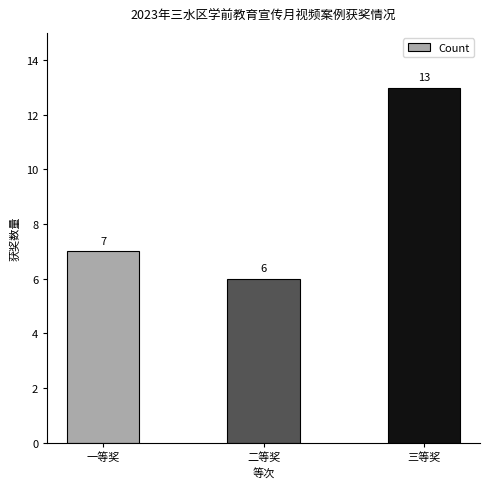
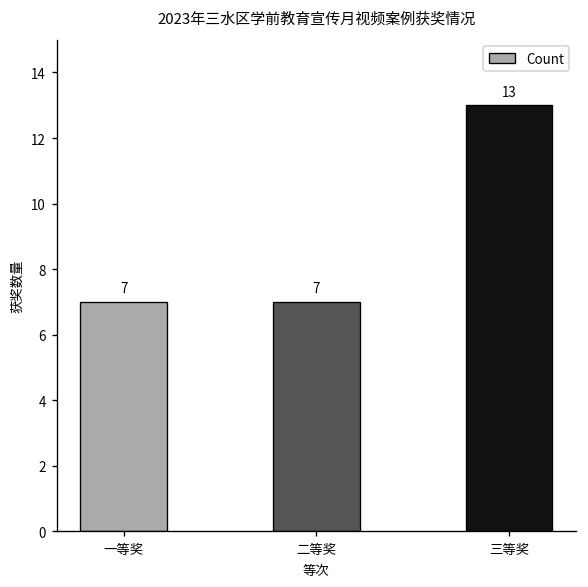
二等奖: 6 -> 7
